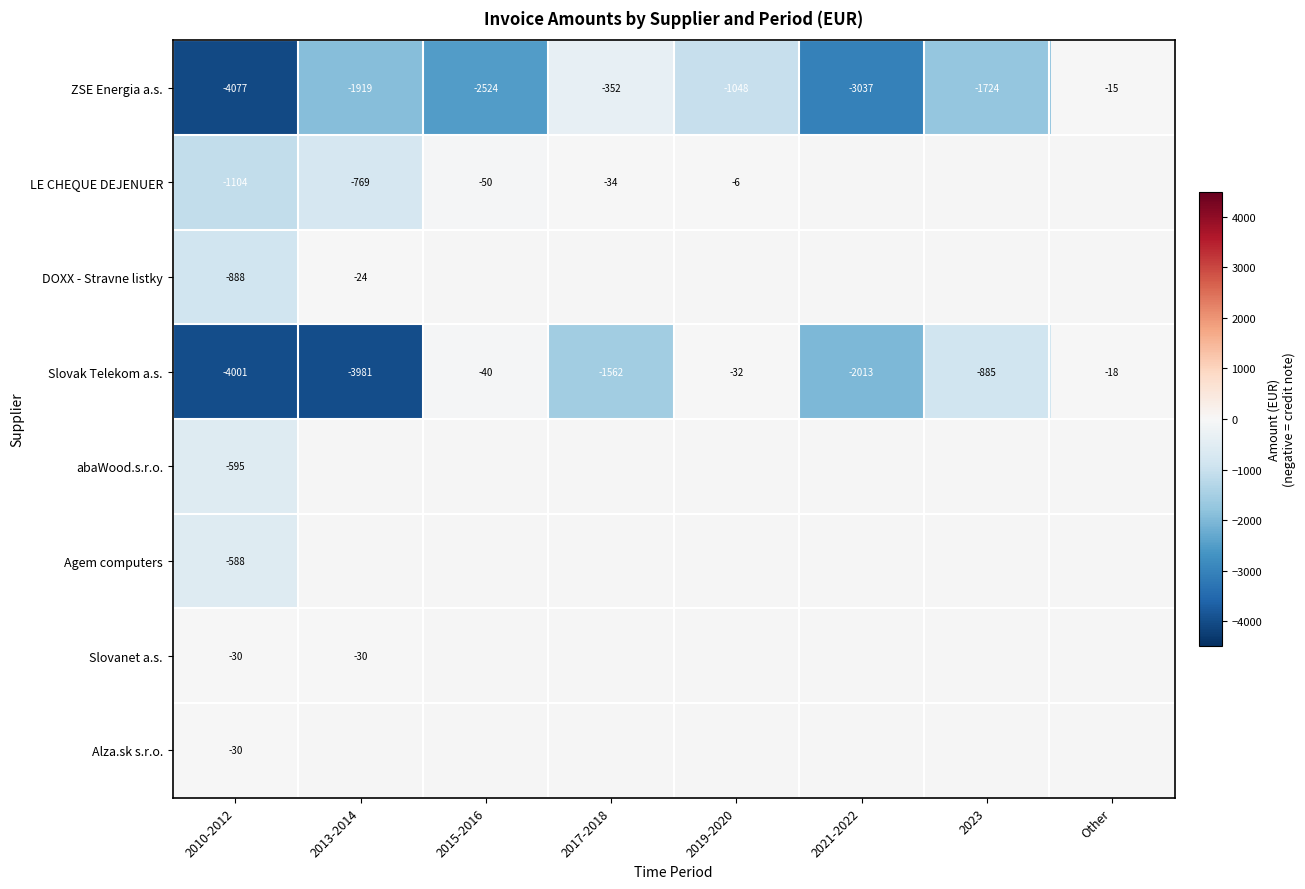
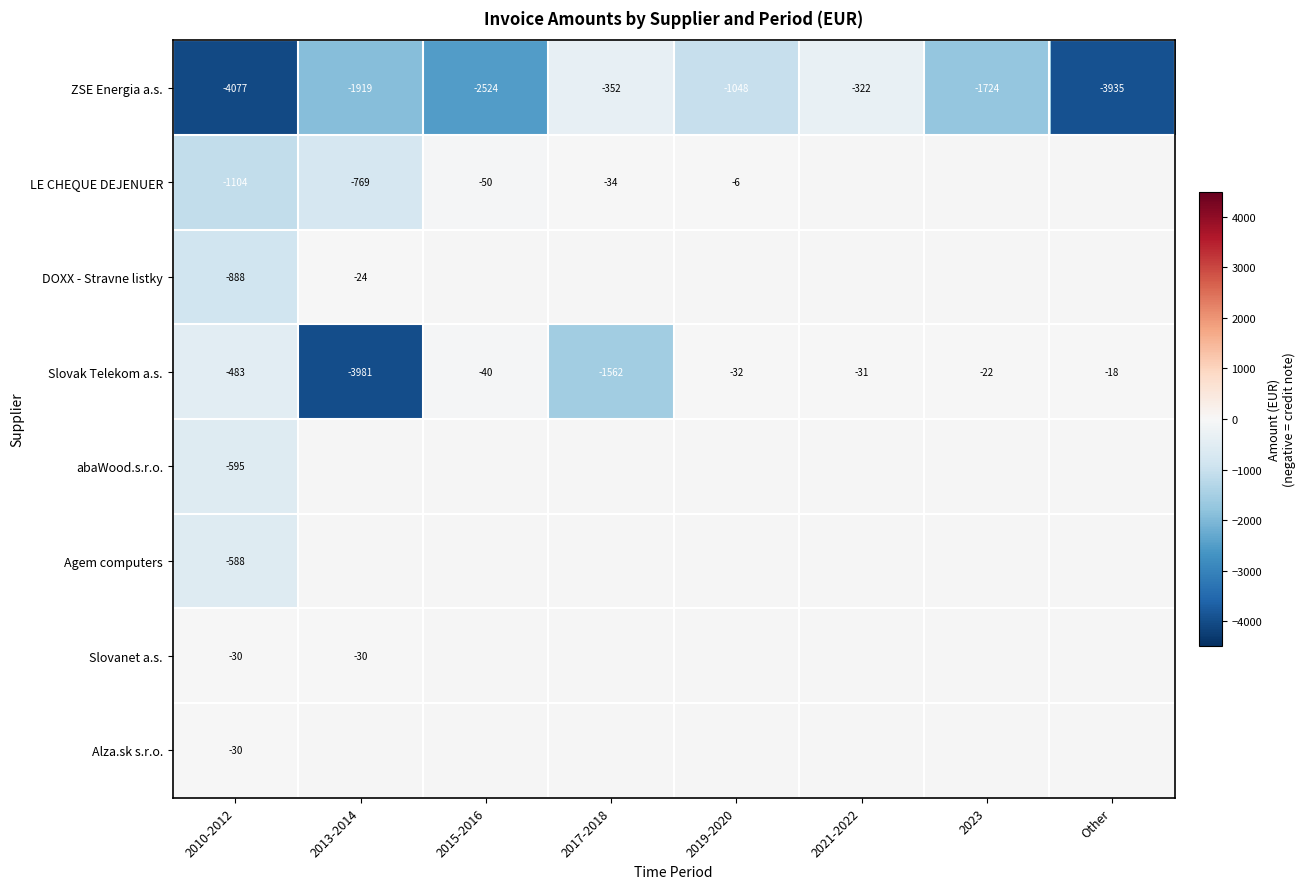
ZSE Energia a.s., 2021-2022: -3037 -> -322
ZSE Energia a.s., Other: -15 -> -3935
Slovak Telekom a.s., 2010-2012: -4001 -> -483
Slovak Telekom a.s., 2021-2022: -2013 -> -31
Slovak Telekom a.s., 2023: -885 -> -22
